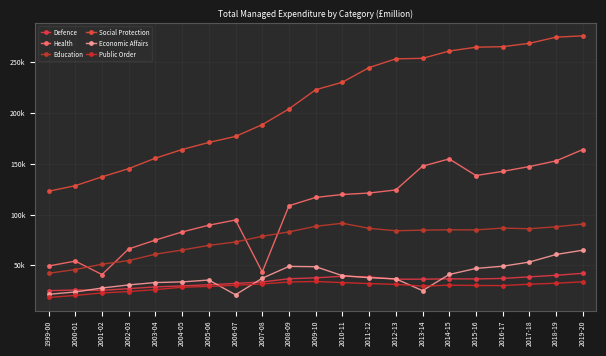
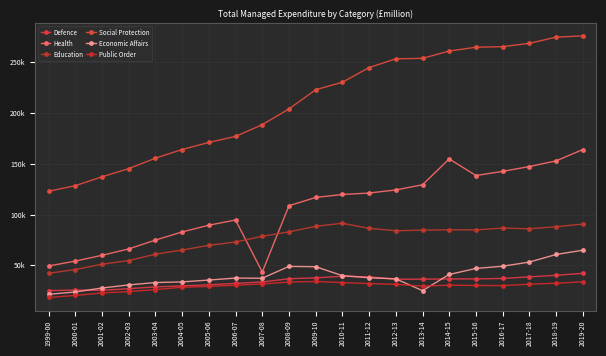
Health, 2001-02: 41000 -> 60000
Economic Affairs, 2006-07: 21000 -> 37000
Health, 2013-14: 148000 -> 129000
